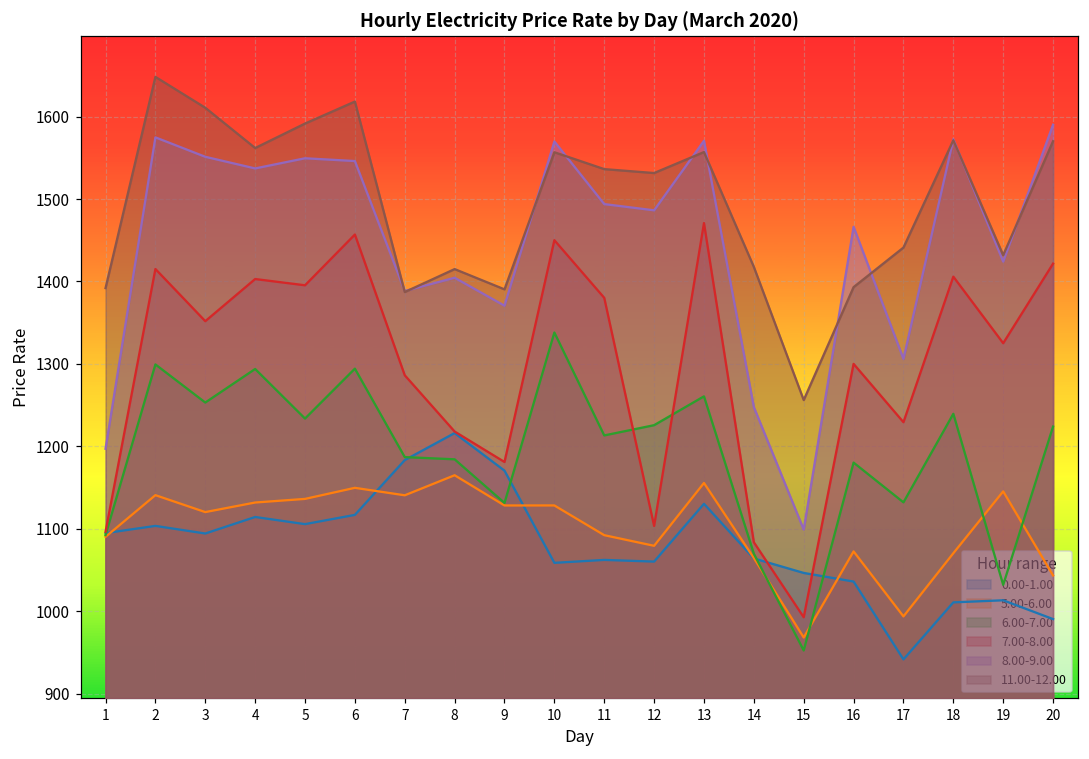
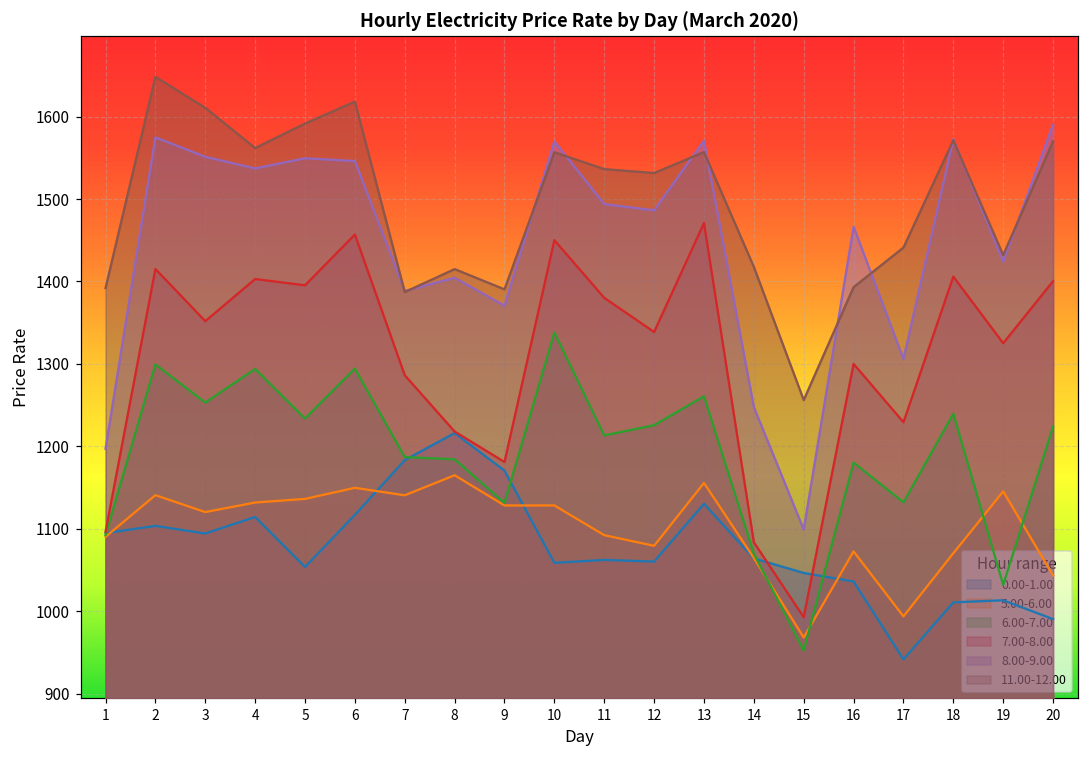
0.00-1.00, 5: 1110 -> 1050
7.00-8.00, 12: 1100 -> 1340
7.00-8.00, 20: 1420 -> 1400
